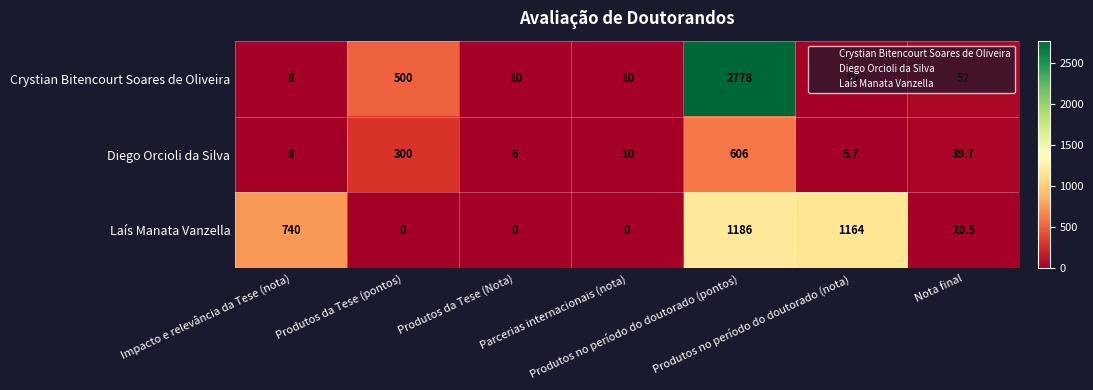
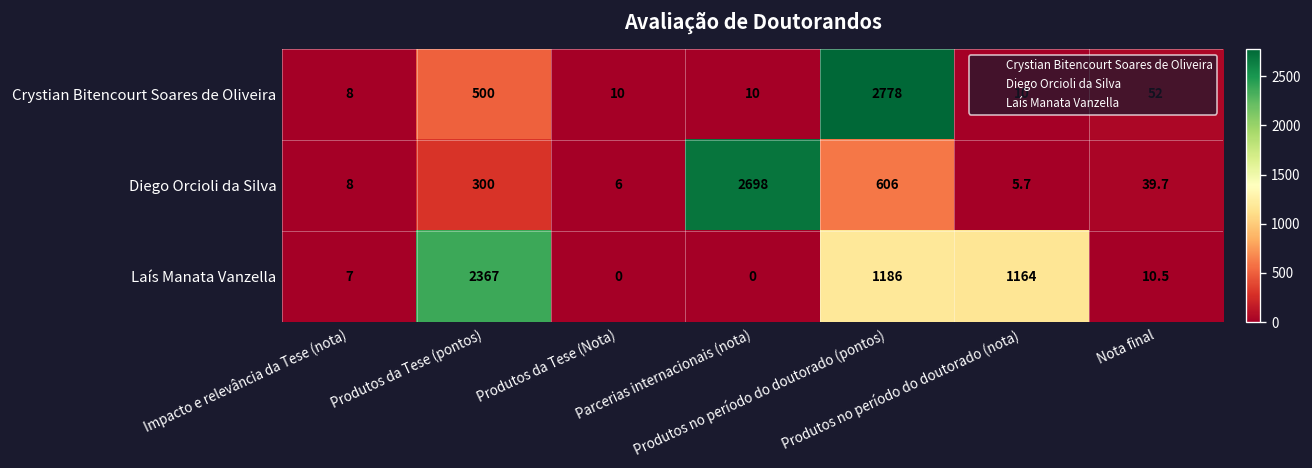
Diego Orcioli da Silva, Parcerias internacionais (nota): 10 -> 2698
Laís Manata Vanzella, Impacto e relevância da Tese (nota): 740 -> 7
Laís Manata Vanzella, Produtos da Tese (pontos): 0 -> 2367
